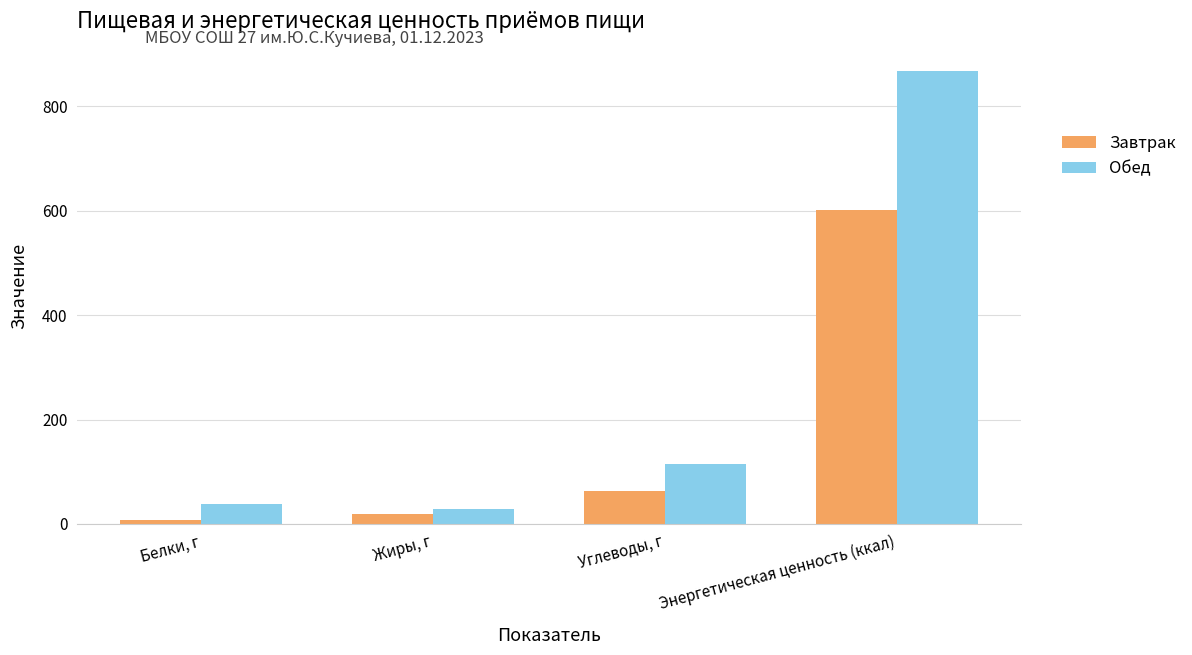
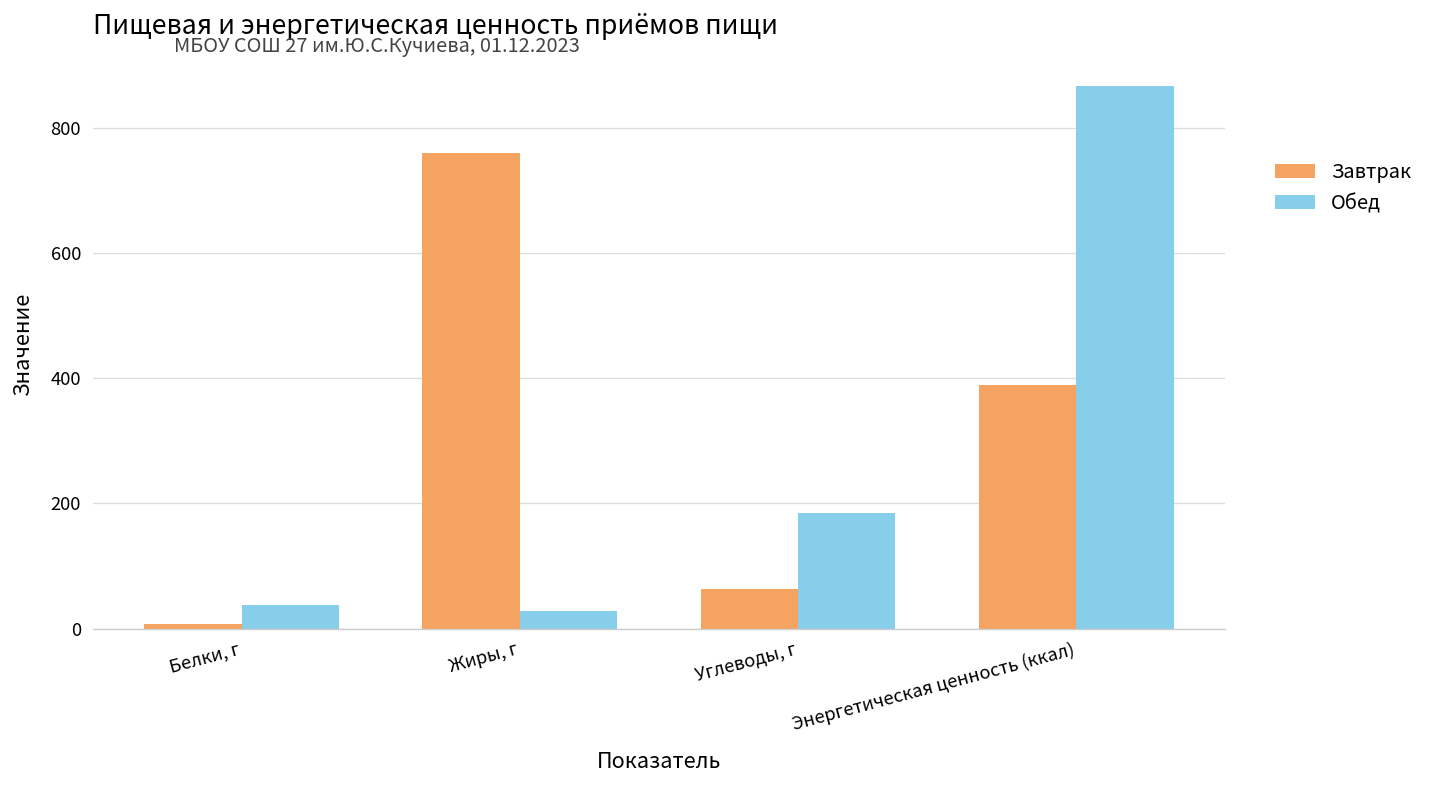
Завтрак, Жиры, г: 20 -> 760
Обед, Углеводы, г: 110 -> 180
Завтрак, Энергетическая ценность (ккал): 600 -> 390
